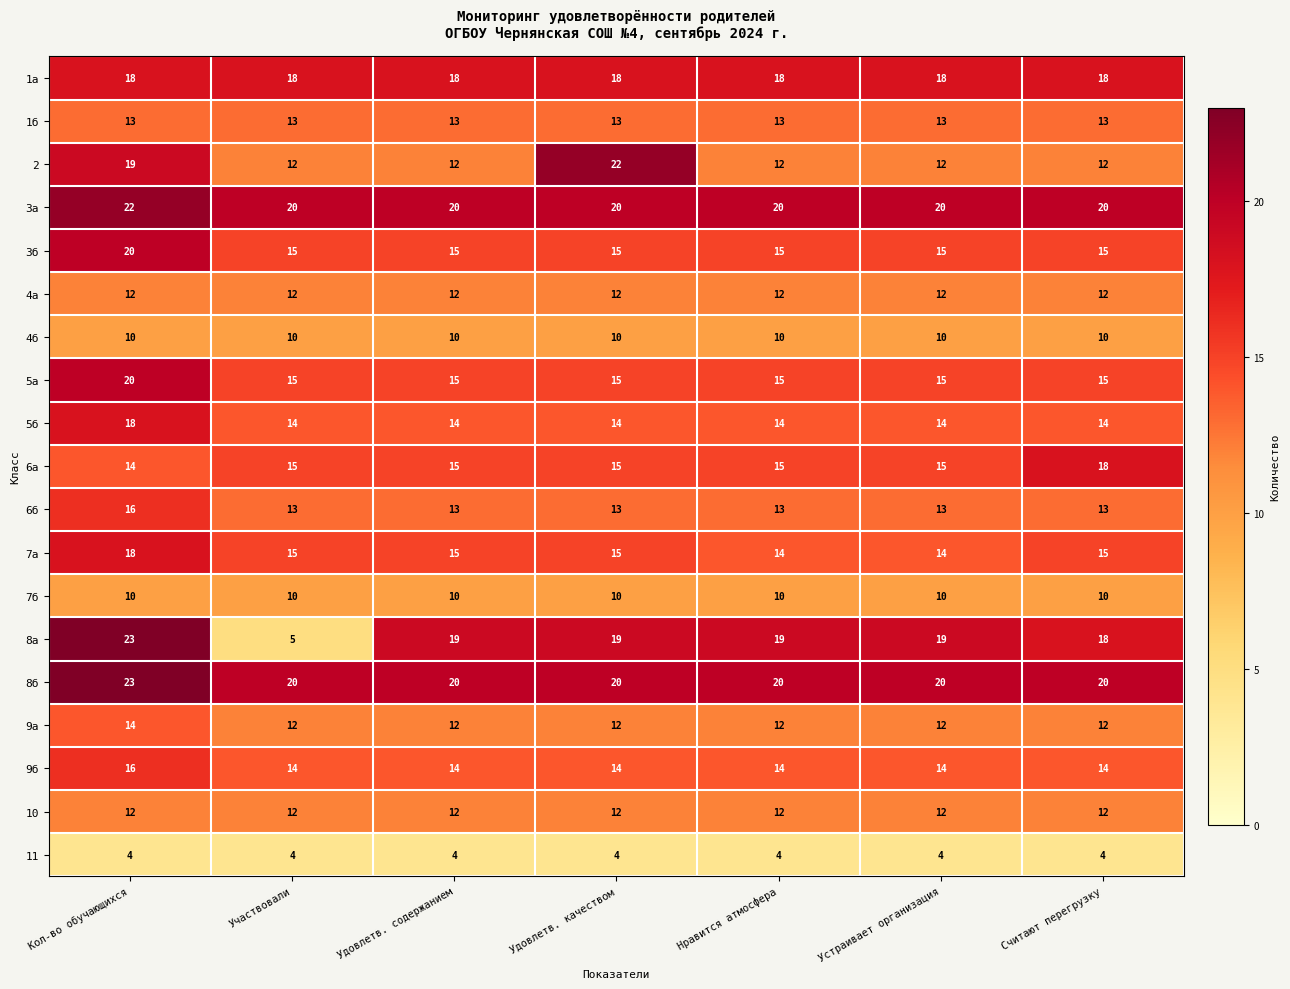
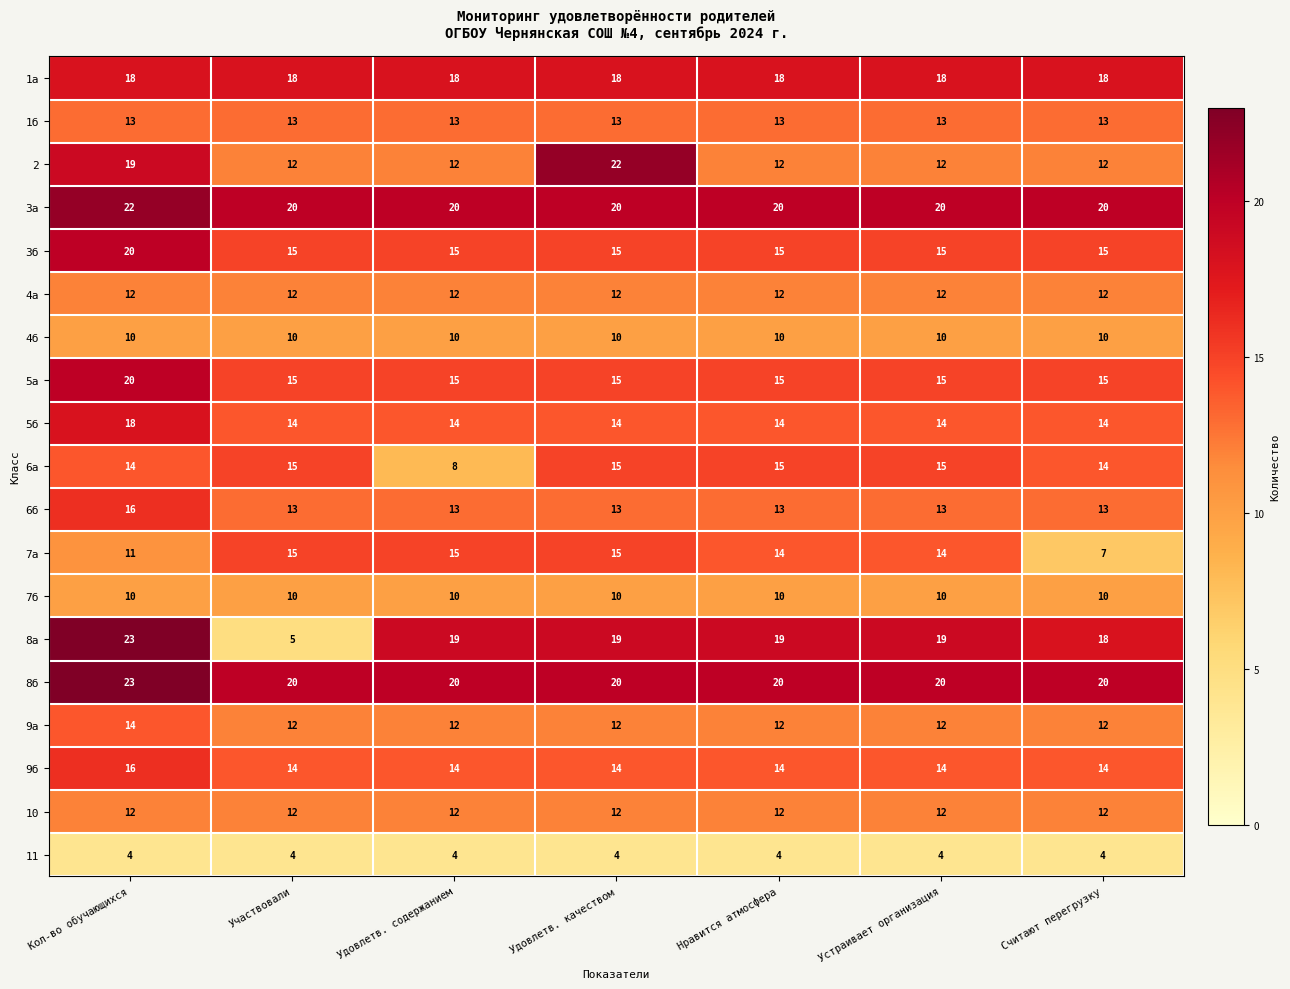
6а, Удовлетв. содержанием: 15 -> 8
6а, Считают перегрузку: 18 -> 14
7а, Кол-во обучающихся: 18 -> 11
7а, Считают перегрузку: 15 -> 7
